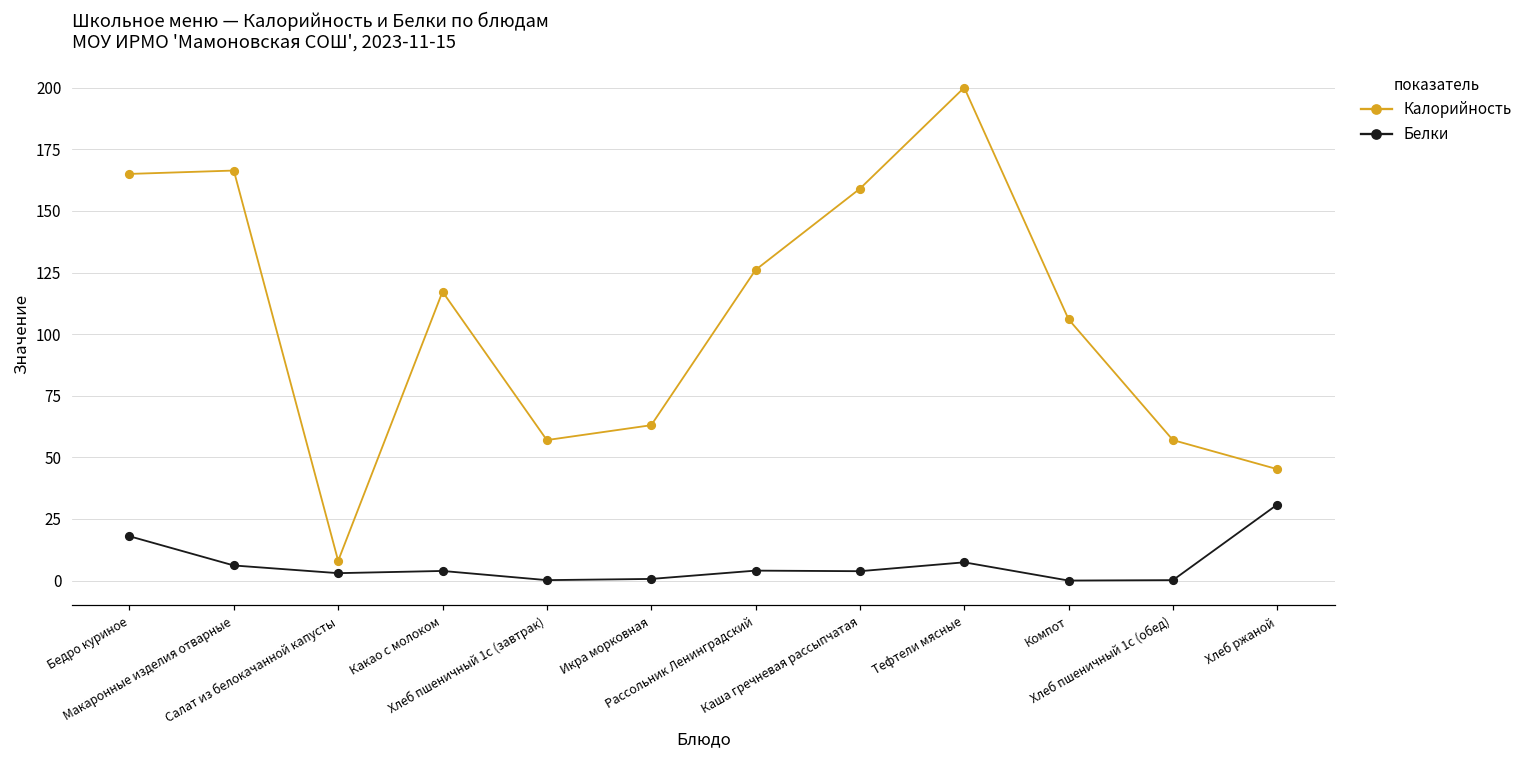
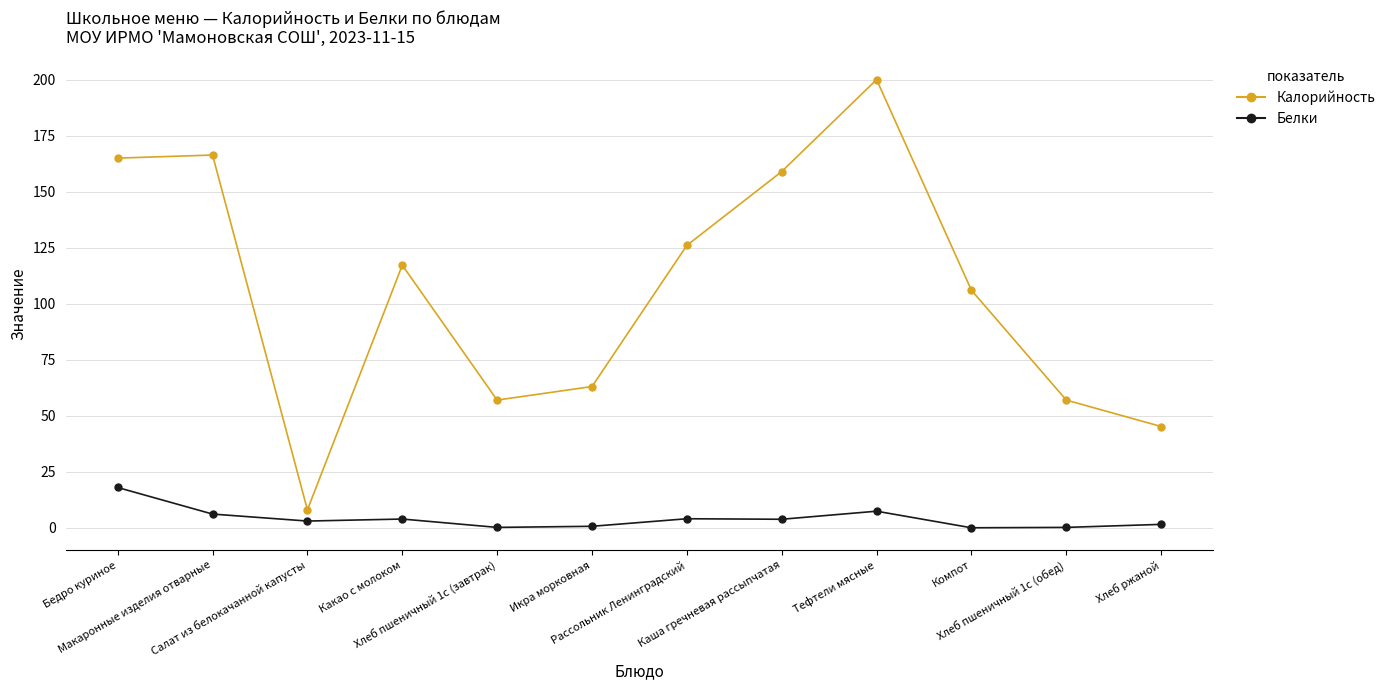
Белки, Хлеб ржаной: 31 -> 2
